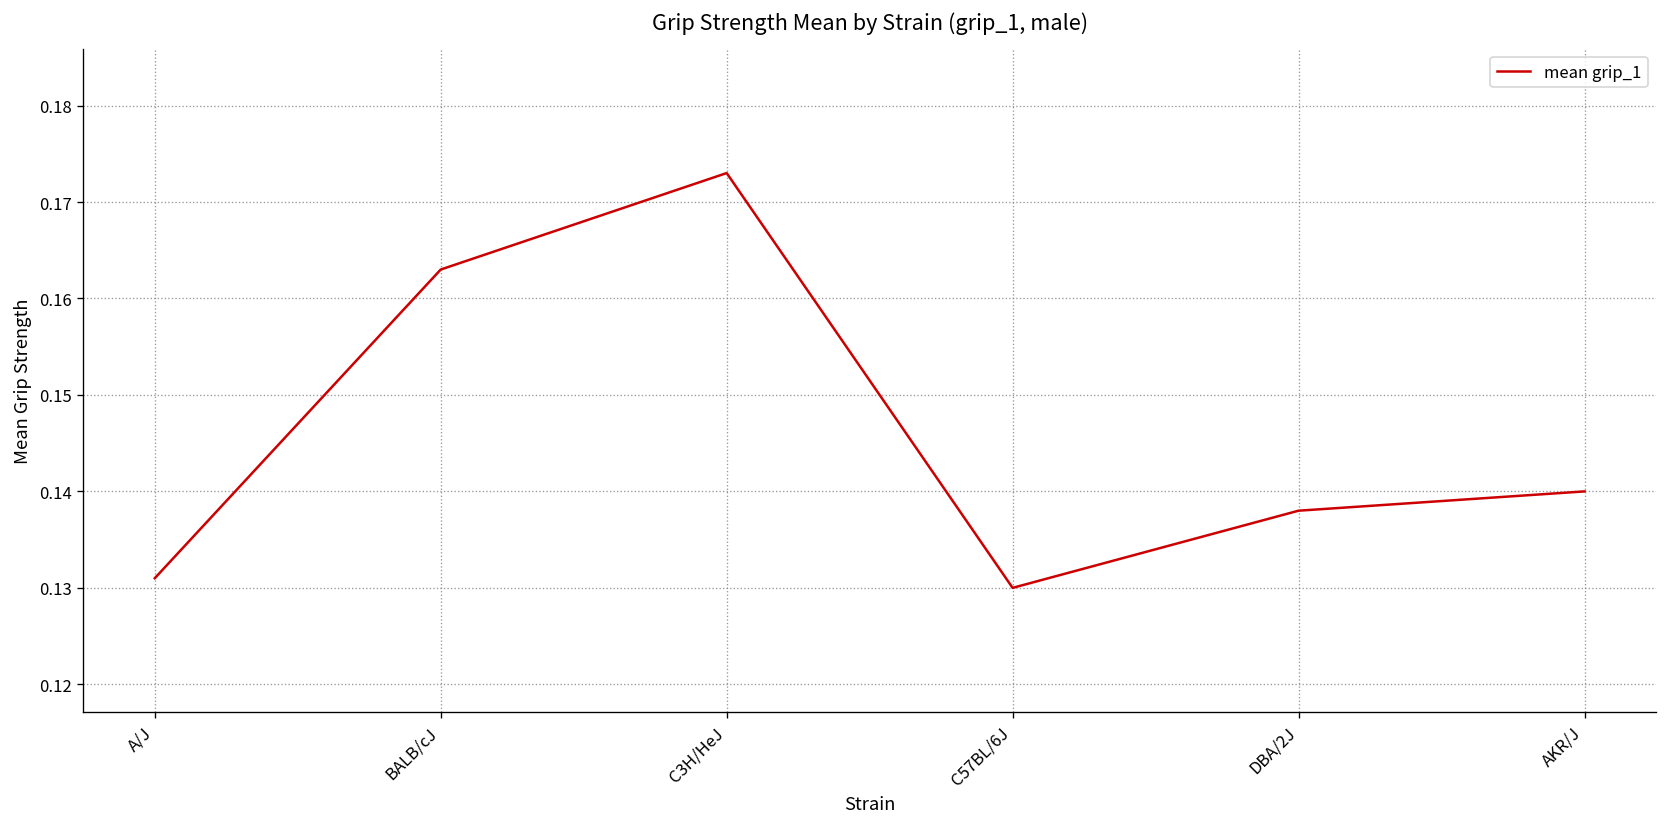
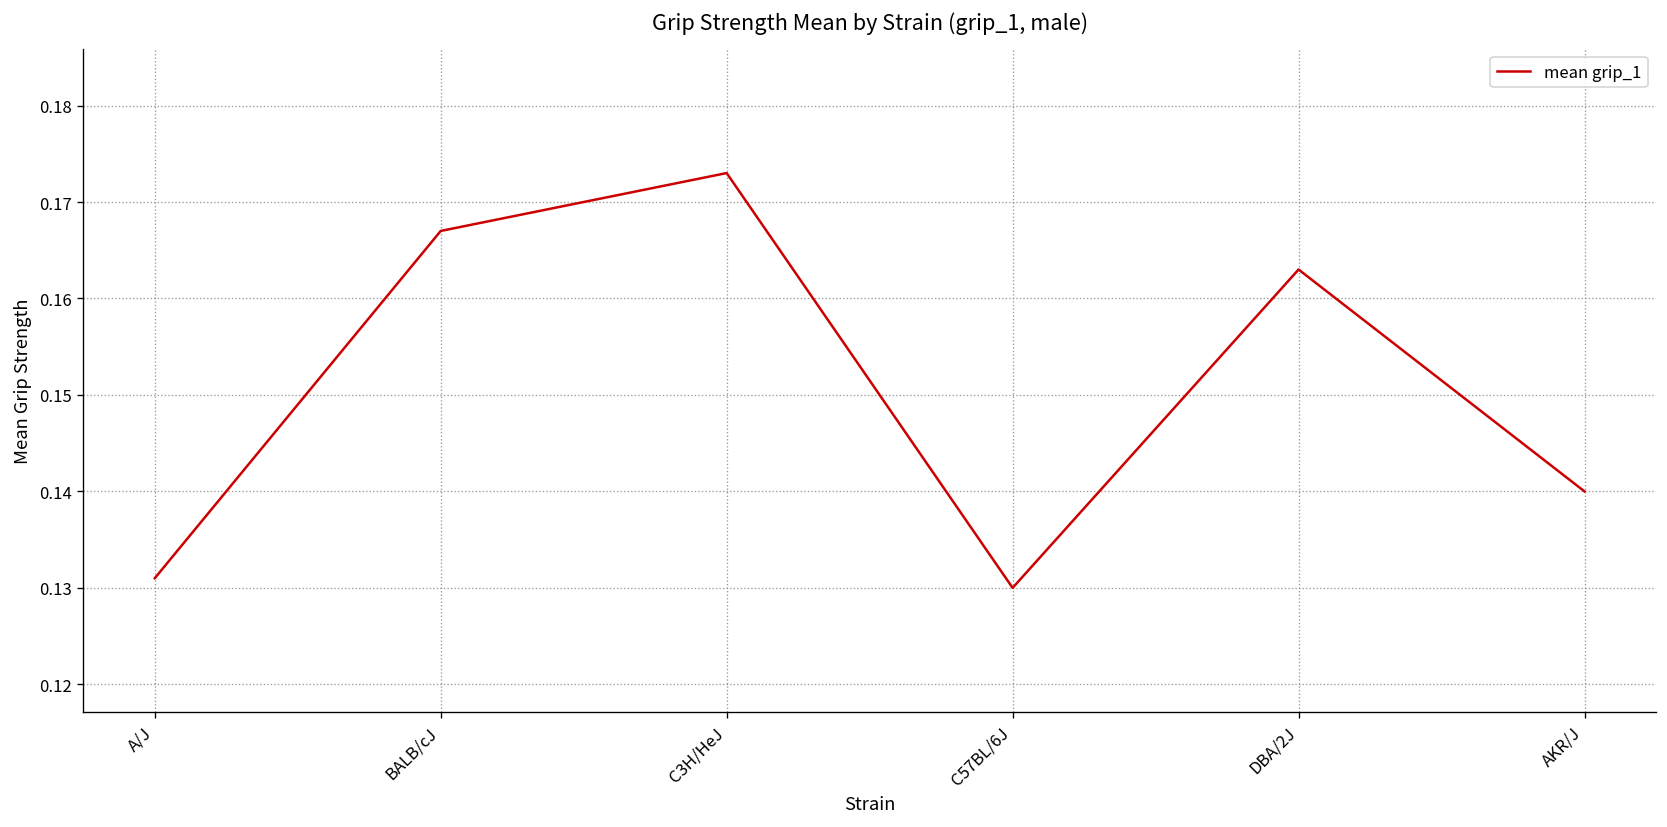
BALB/cJ: 0.163 -> 0.167
DBA/2J: 0.138 -> 0.163
